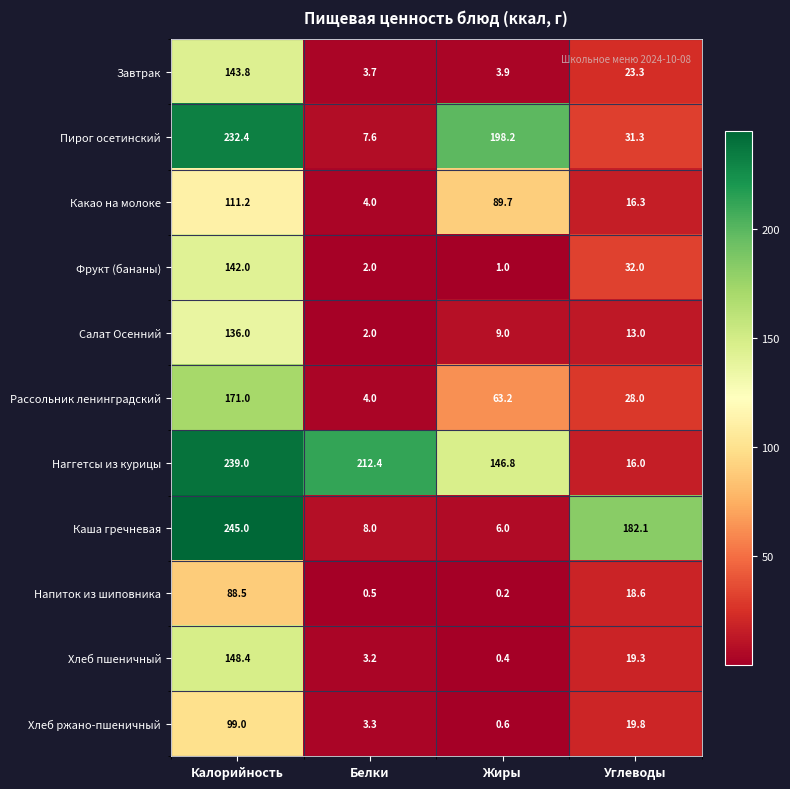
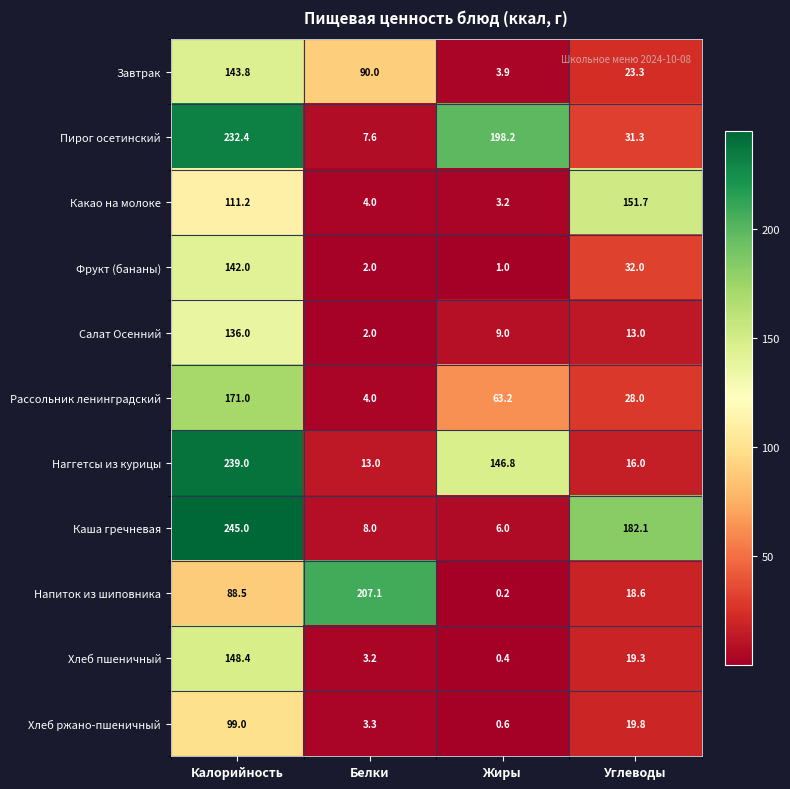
Завтрак, Белки: 3.7 -> 90.0
Какао на молоке, Жиры: 89.7 -> 3.2
Какао на молоке, Углеводы: 16.3 -> 151.7
Наггетсы из курицы, Белки: 212.4 -> 13.0
Напиток из шиповника, Белки: 0.5 -> 207.1
